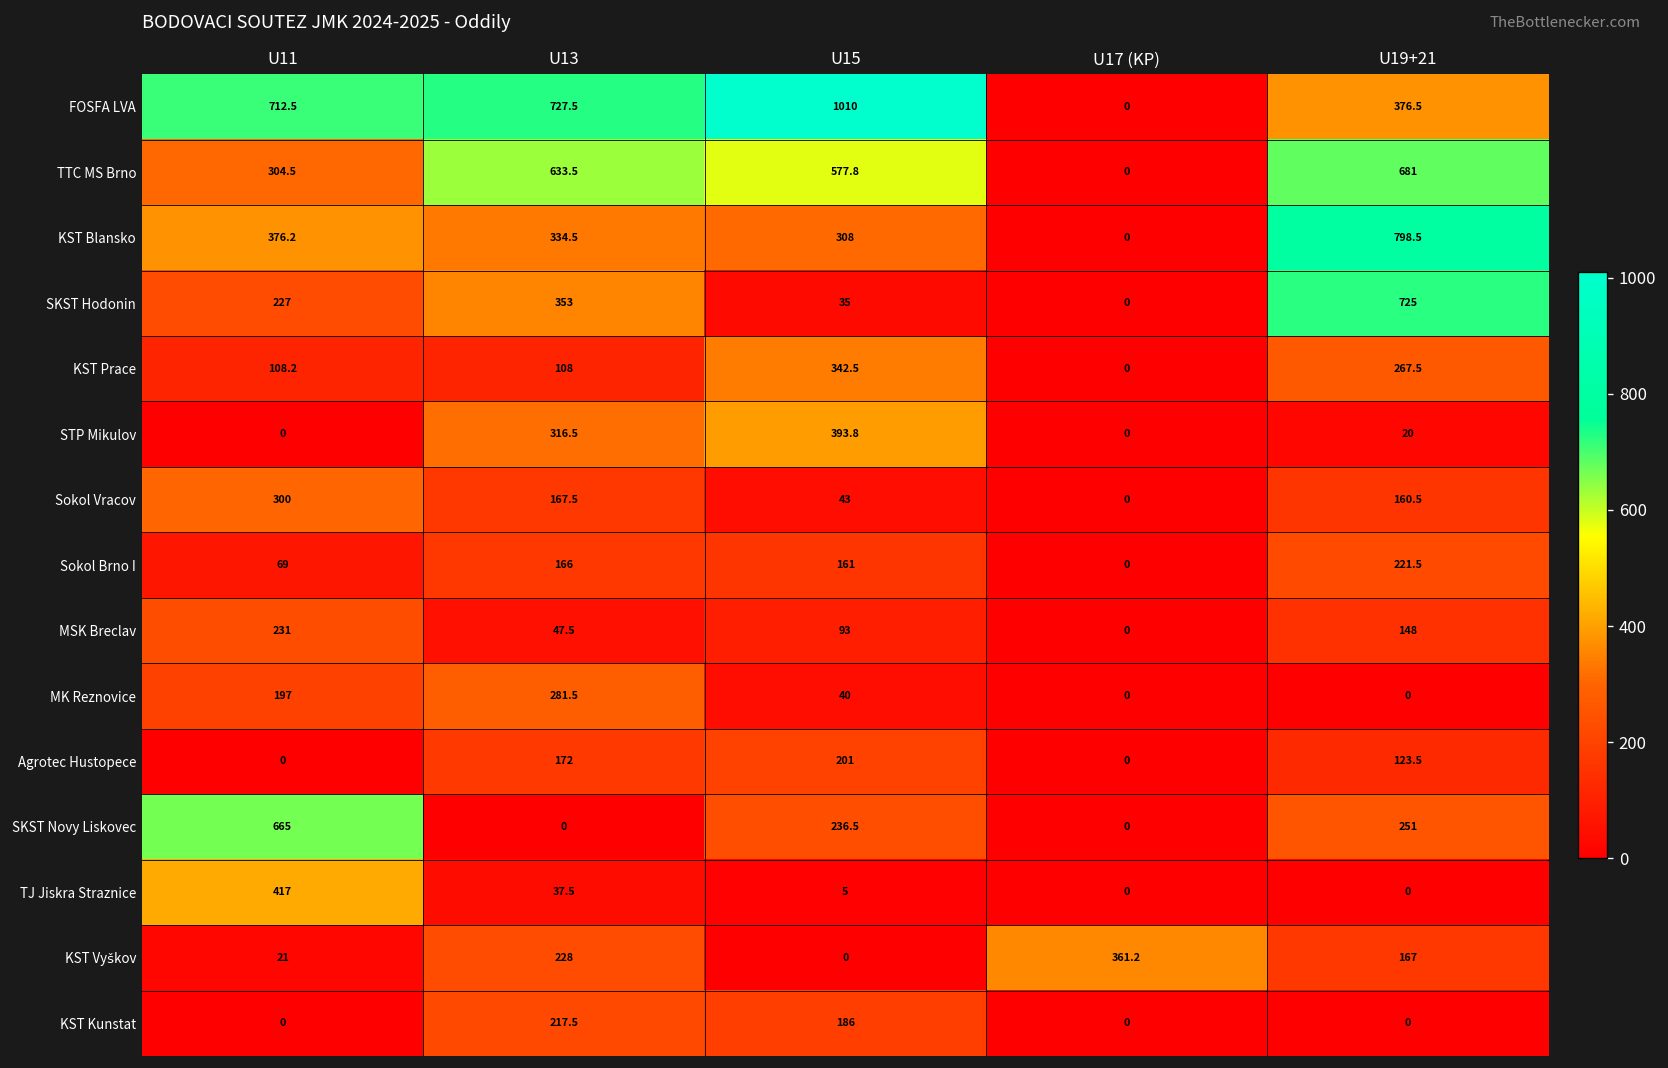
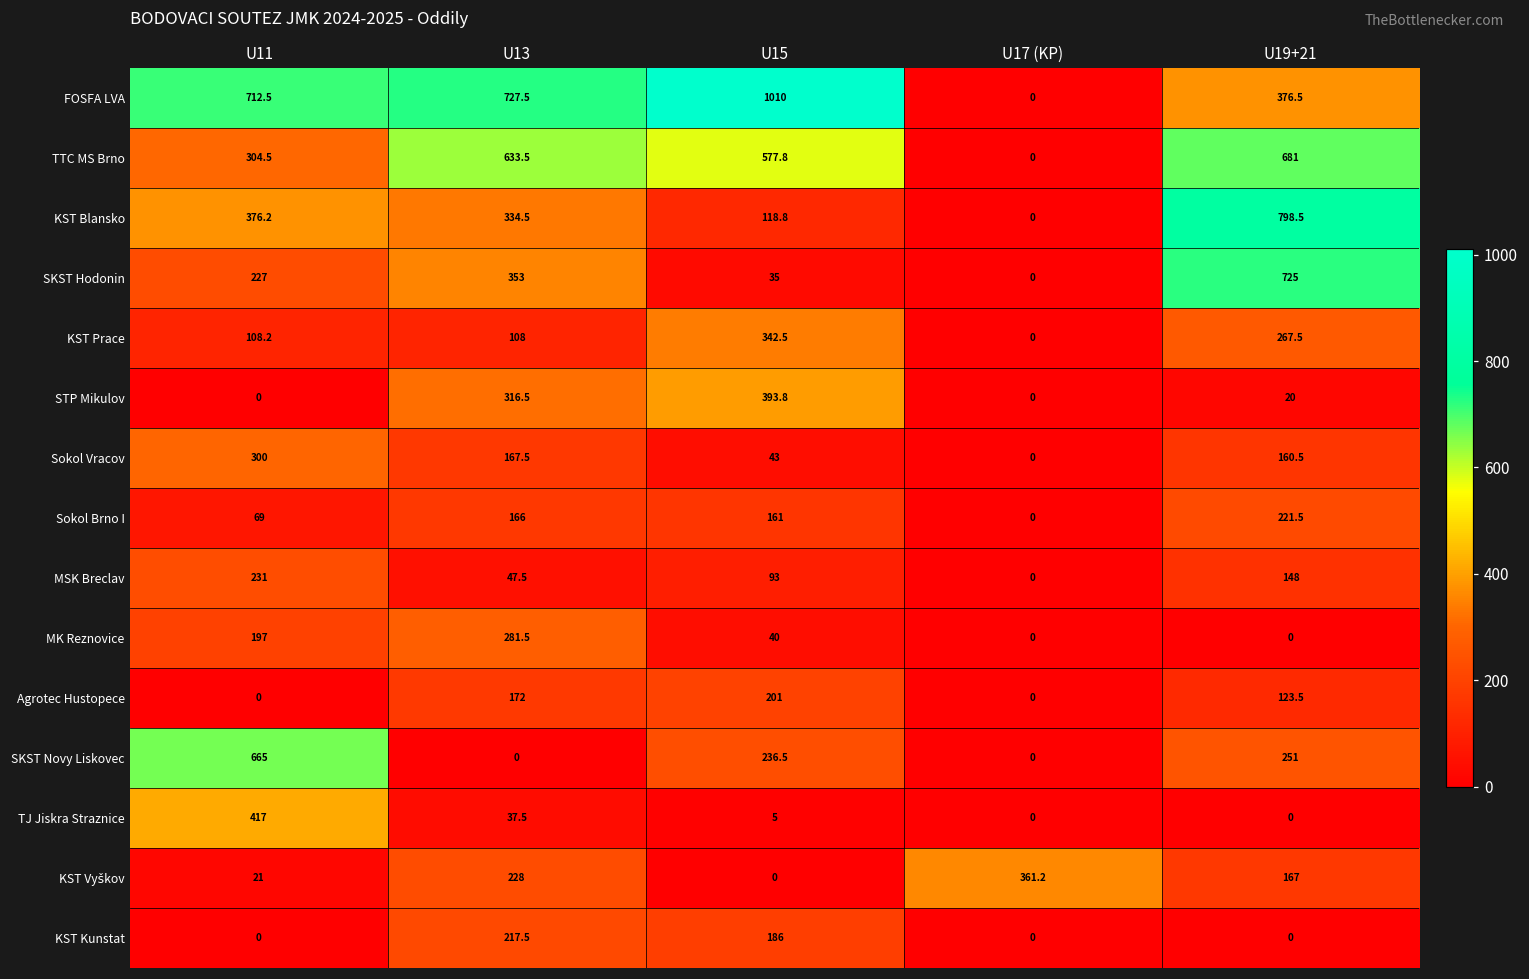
KST Blansko, U15: 308 -> 118.8
